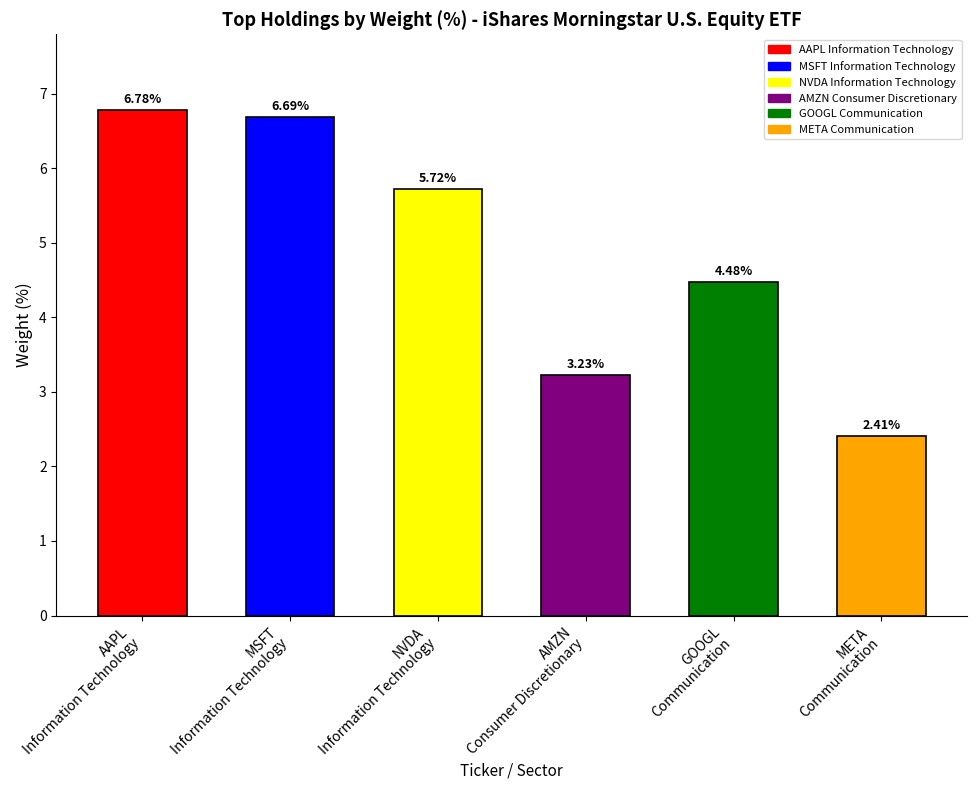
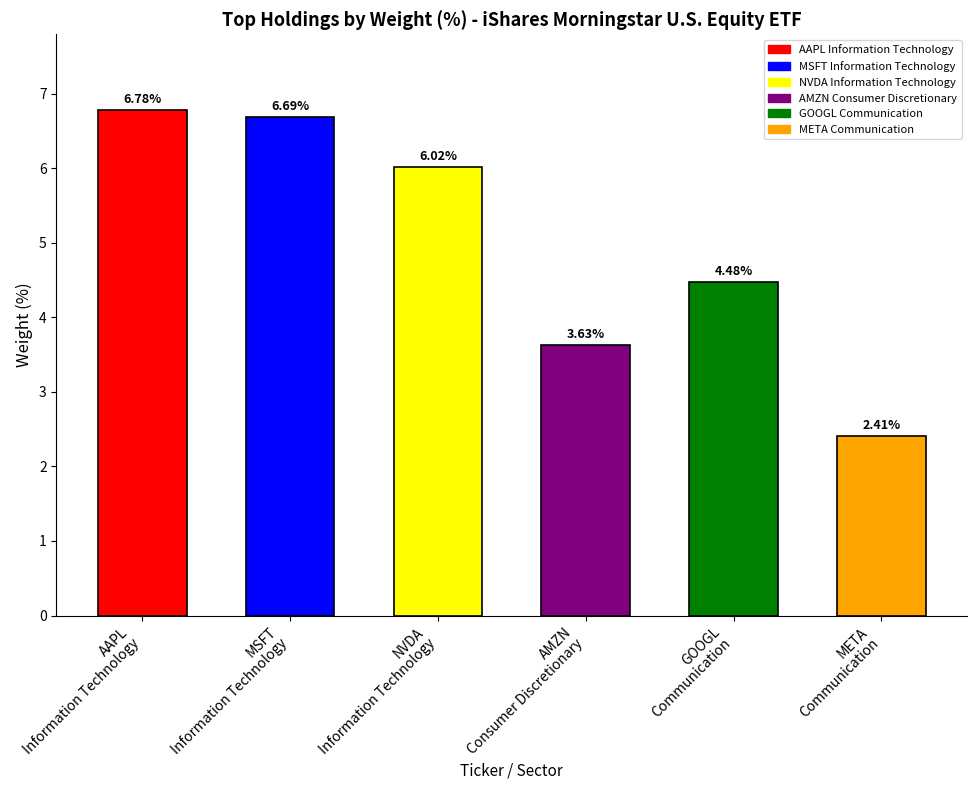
NVDA Information Technology: 5.72% -> 6.02%
AMZN Consumer Discretionary: 3.23% -> 3.63%
